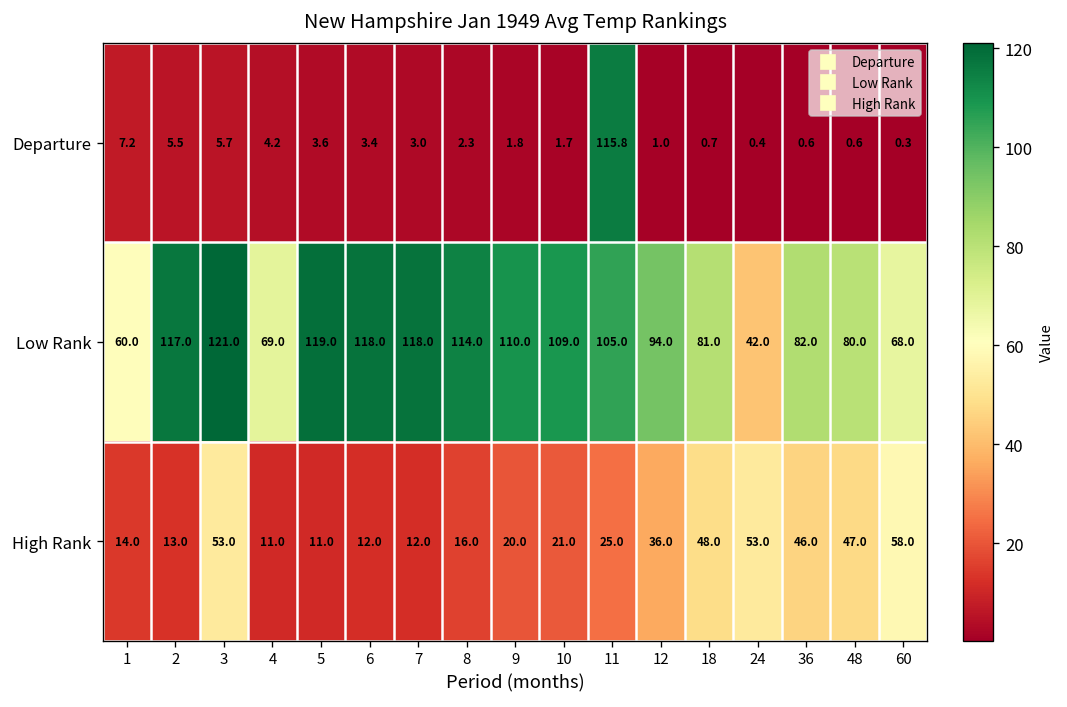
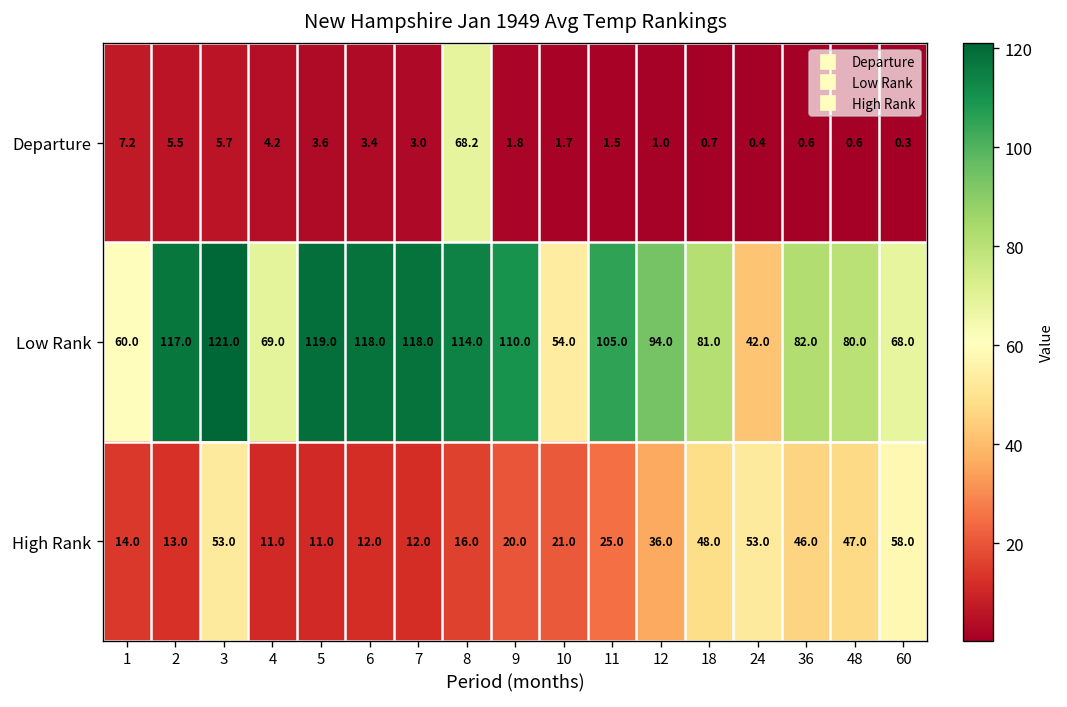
Departure, 8: 2.3 -> 68.2
Departure, 11: 115.8 -> 1.5
Low Rank, 10: 109.0 -> 54.0
